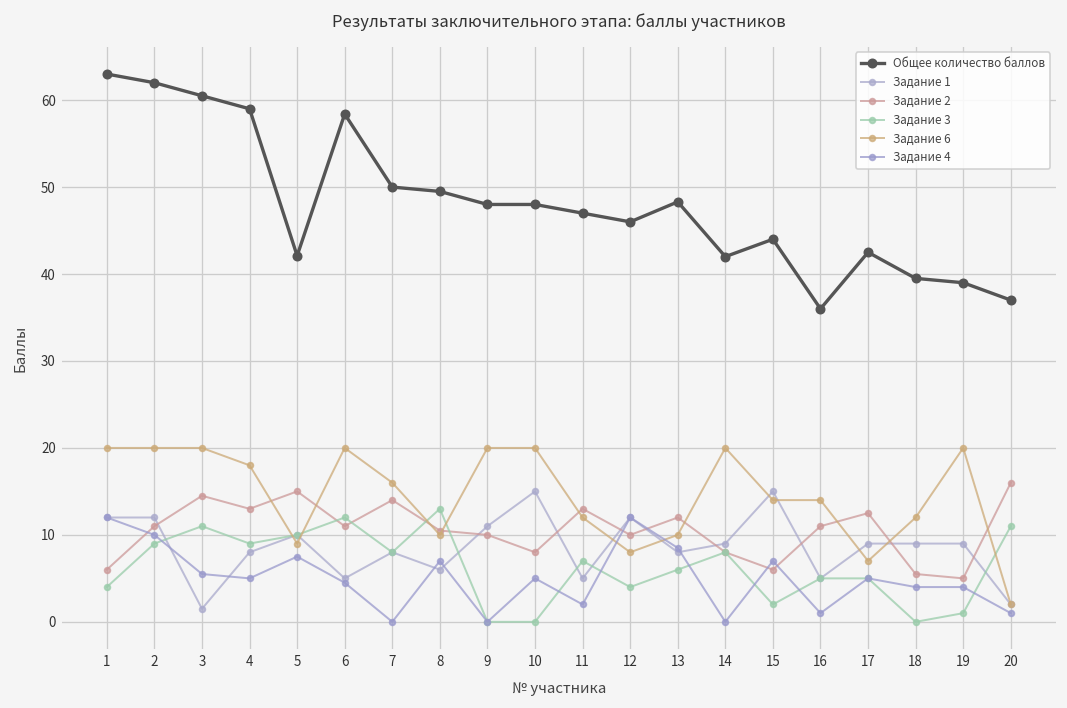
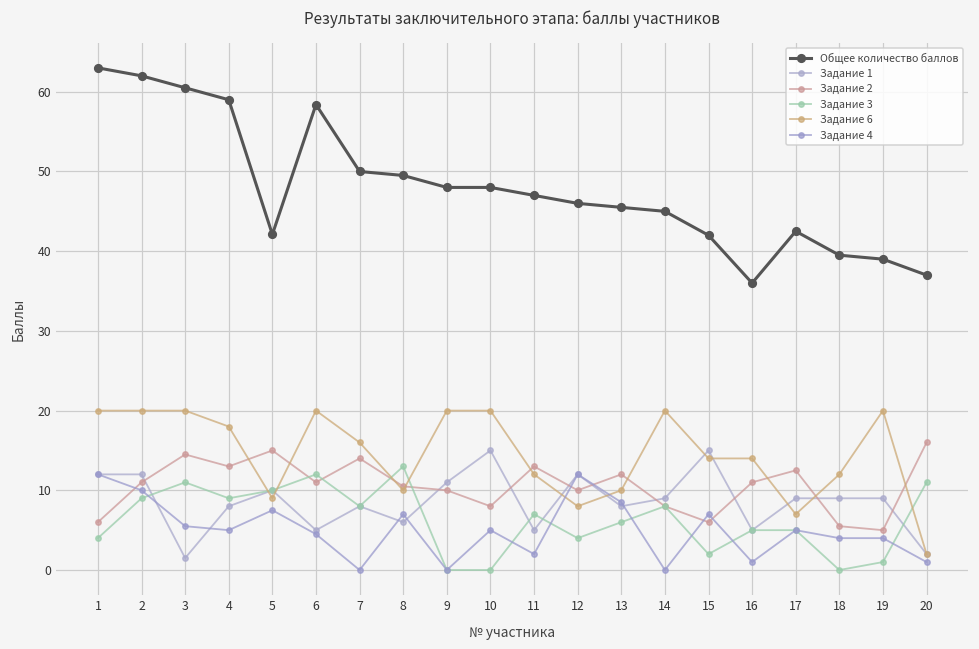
Общее количество баллов, 13: 48 -> 46
Общее количество баллов, 14: 42 -> 45
Общее количество баллов, 15: 44 -> 42
